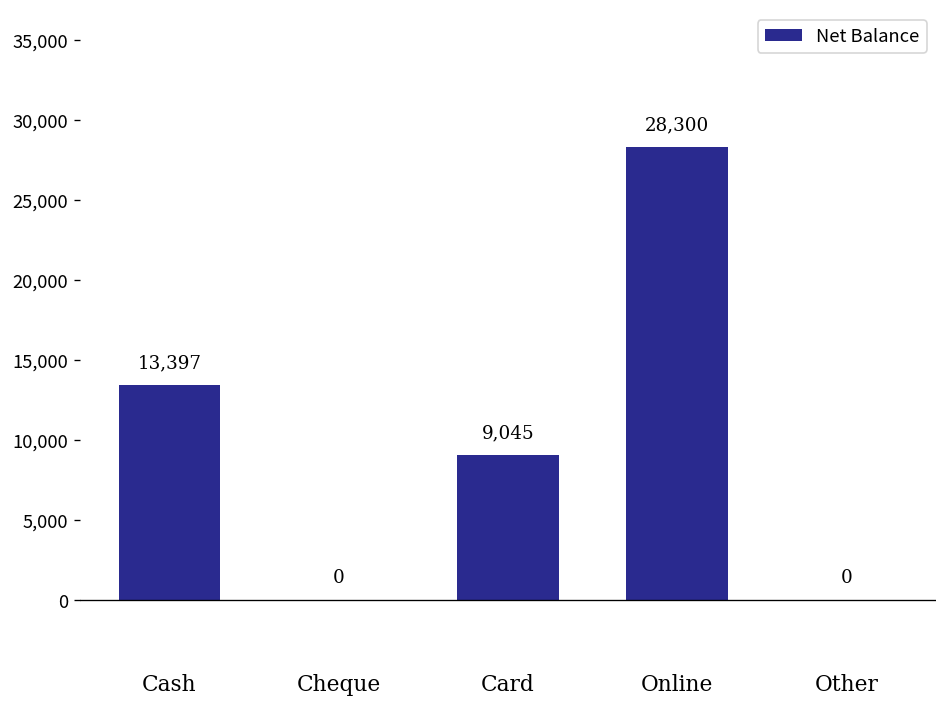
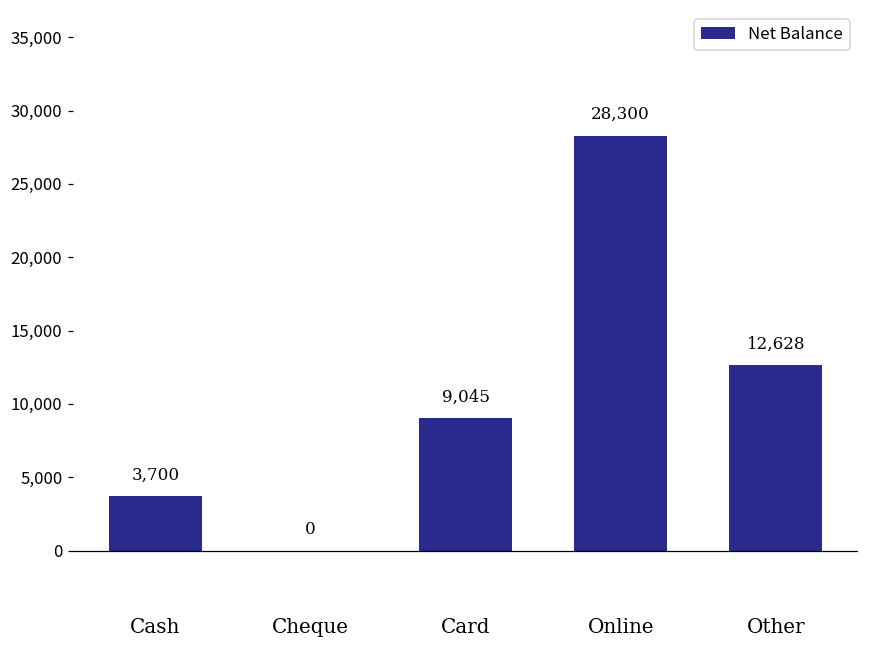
Cash: 13,397 -> 3,700
Other: 0 -> 12,628
